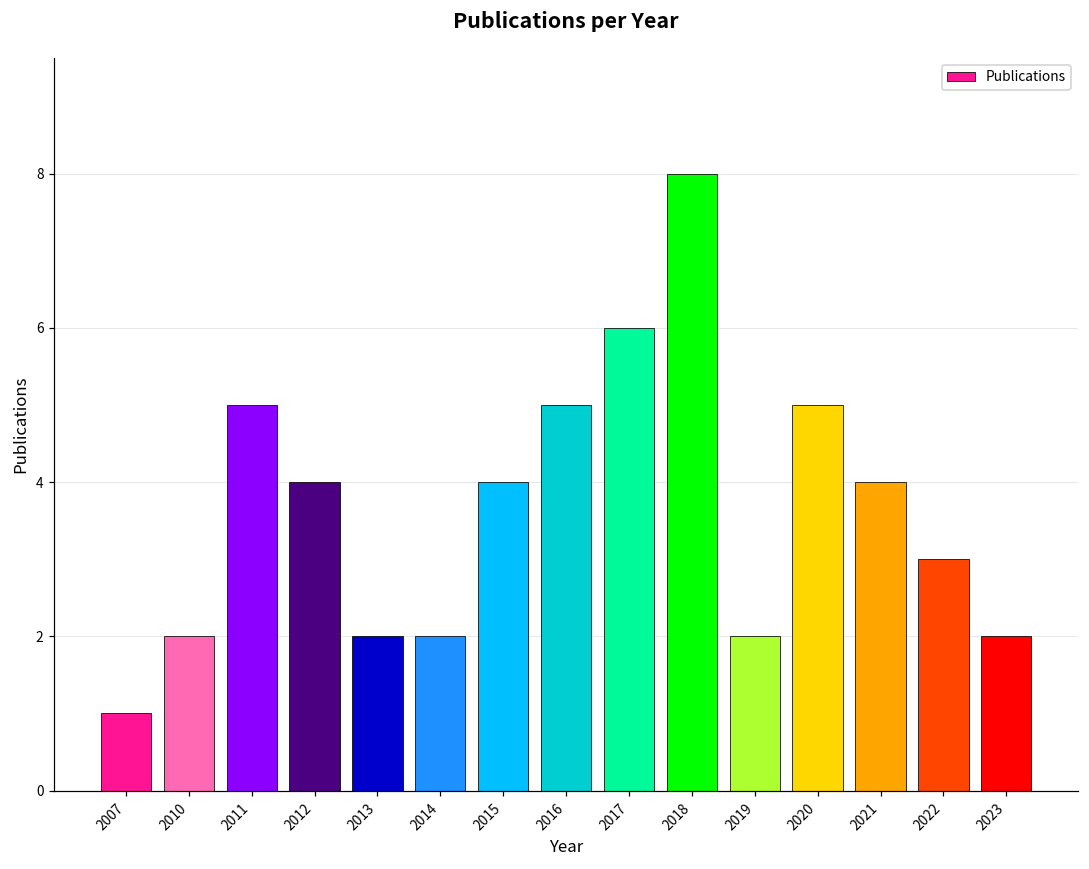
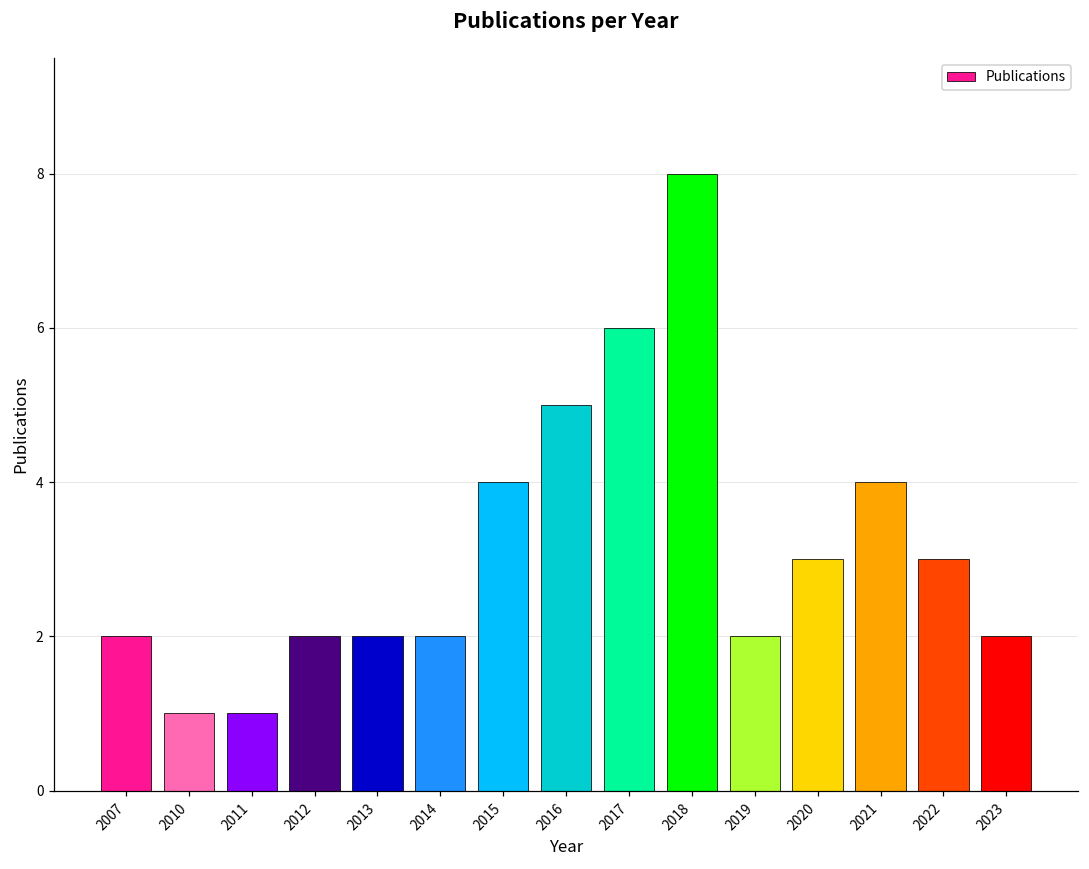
2007: 1 -> 2
2010: 2 -> 1
2011: 5 -> 1
2012: 4 -> 2
2020: 5 -> 3
